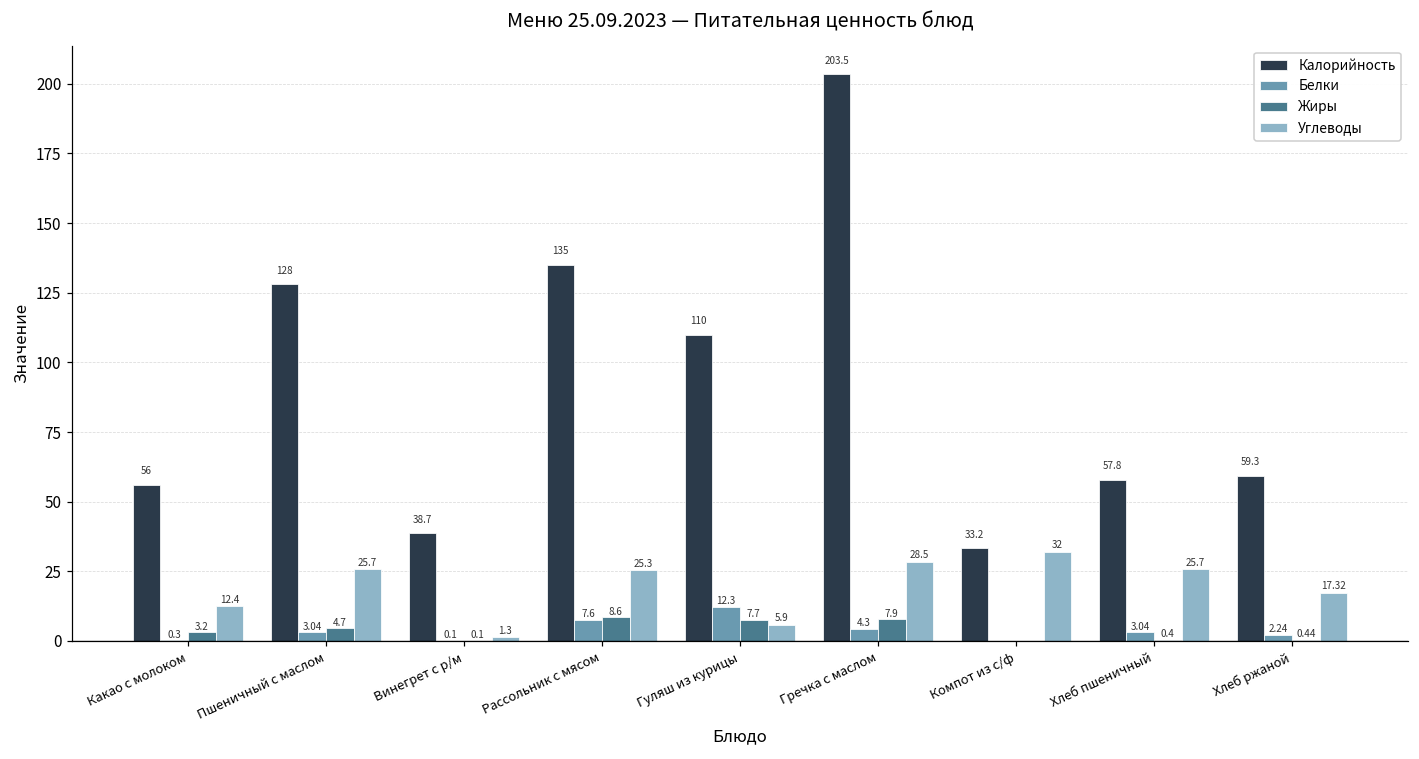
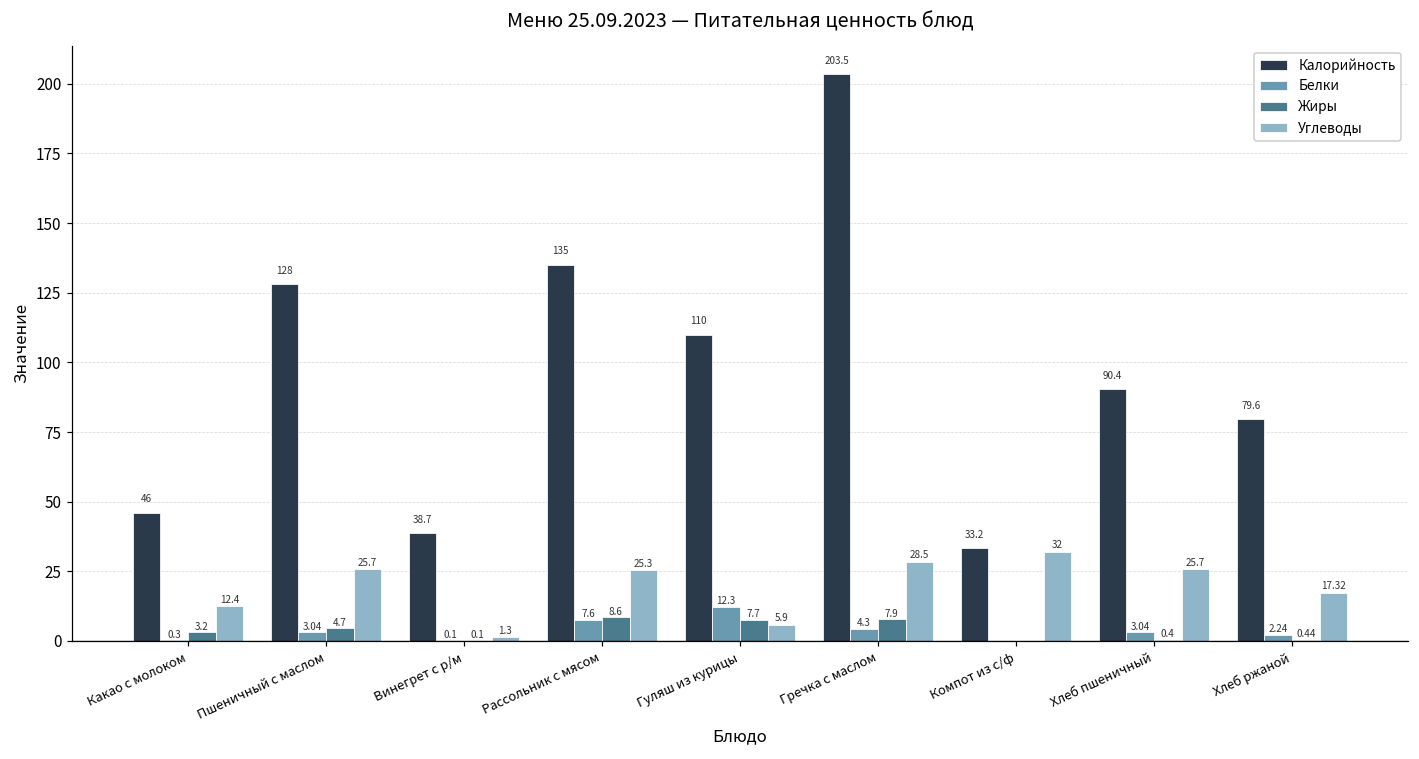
Калорийность, Какао с молоком: 56 -> 46
Калорийность, Хлеб пшеничный: 57.8 -> 90.4
Калорийность, Хлеб ржаной: 59.3 -> 79.6
